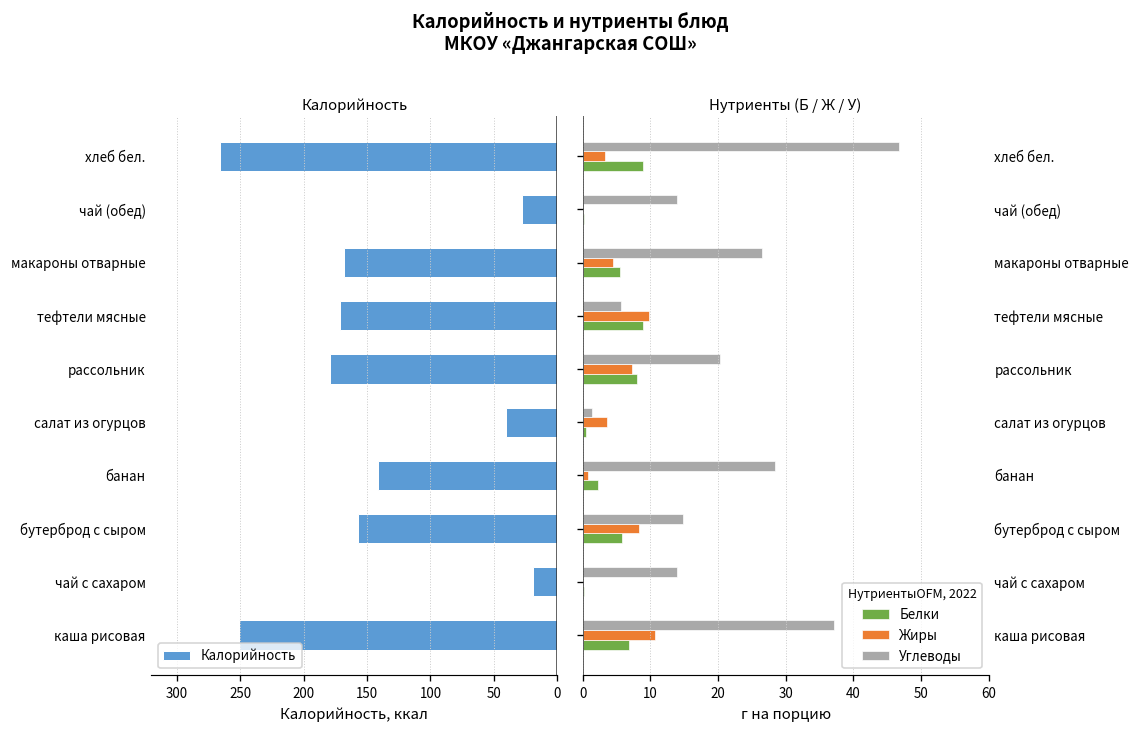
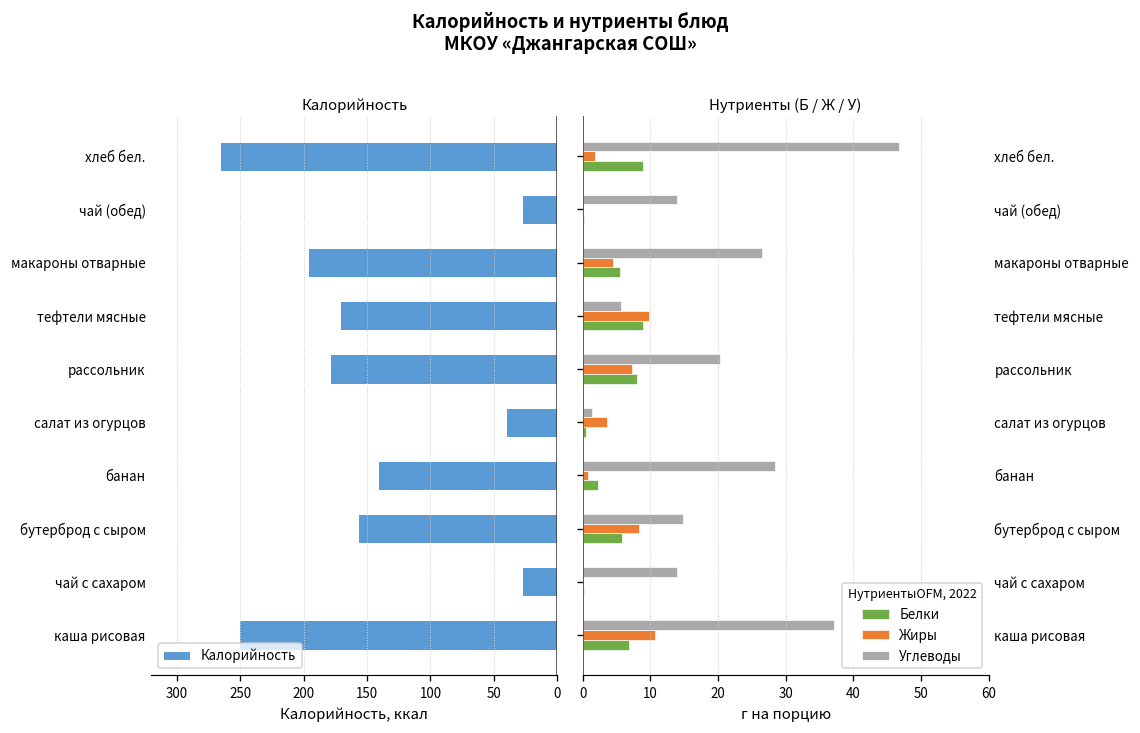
Калорийность, макароны отварные: 168 -> 196
Калорийность, чай с сахаром: 19 -> 28
Нутриенты (Б / Ж / У), Жиры, хлеб бел.: 3 -> 2
